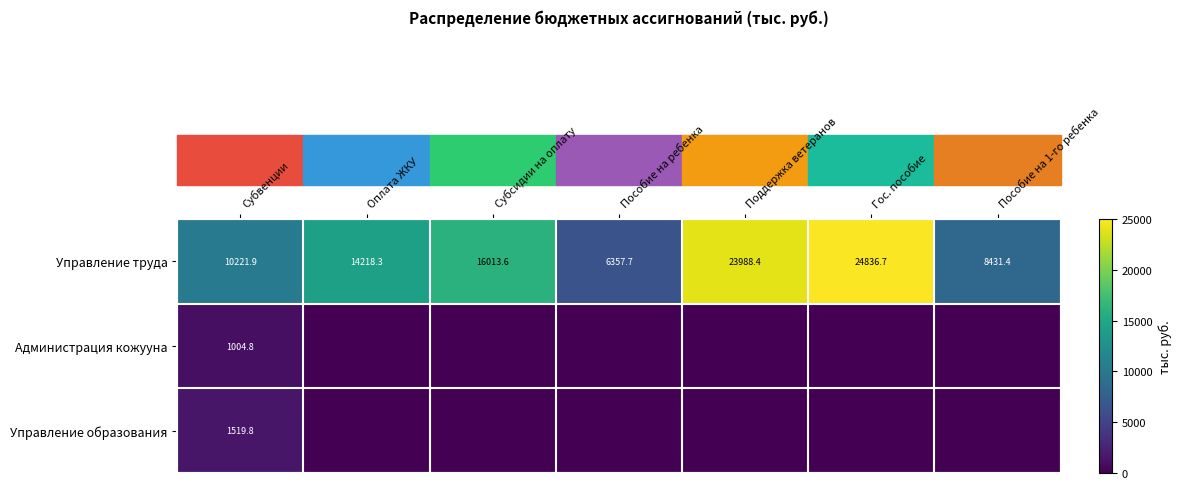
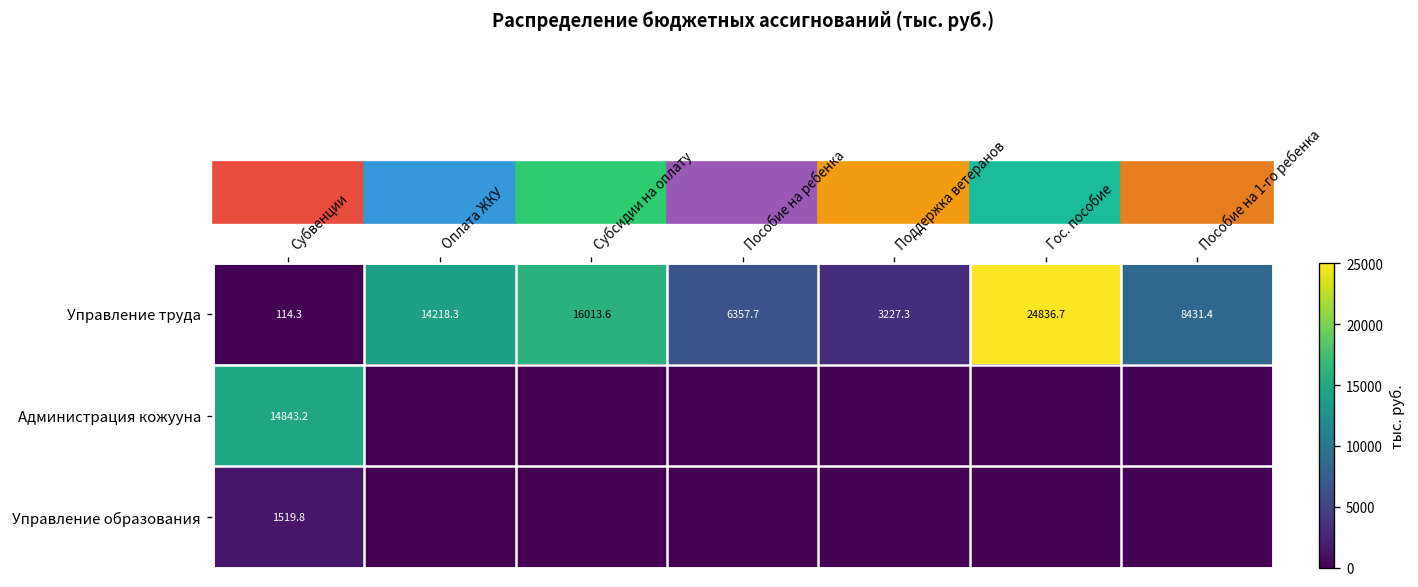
Управление труда, Субвенции: 10221.9 -> 114.3
Управление труда, Поддержка ветеранов: 23988.4 -> 3227.3
Администрация кожууна, Субвенции: 1004.8 -> 14843.2
